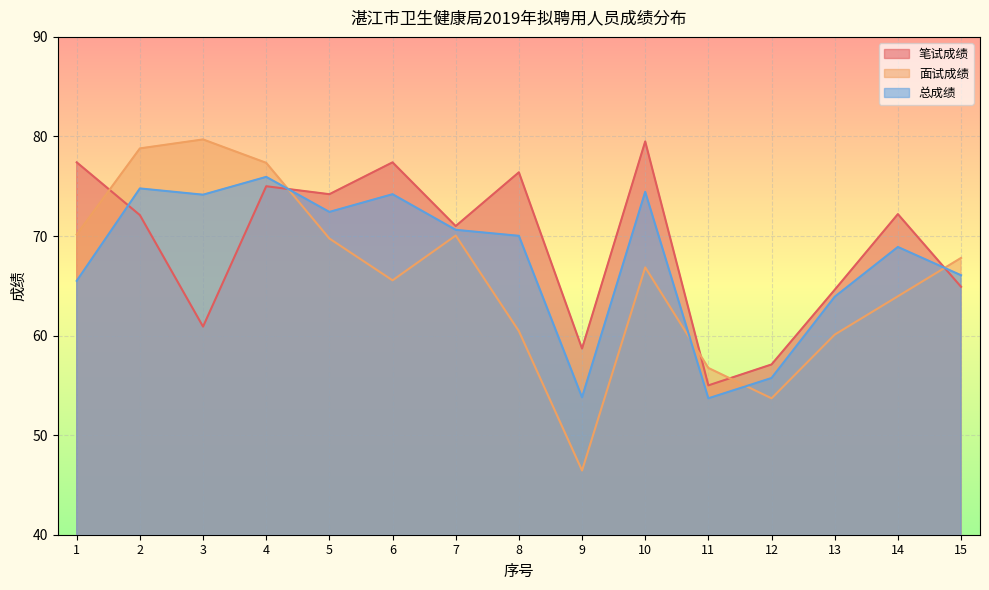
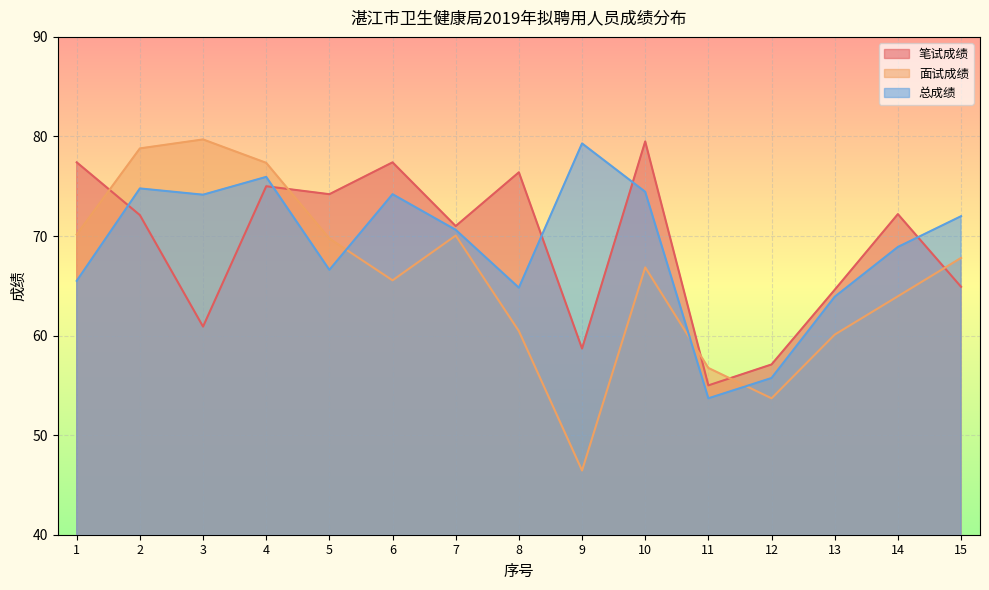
总成绩, 5: 72 -> 67
总成绩, 8: 70 -> 65
总成绩, 9: 54 -> 79
总成绩, 15: 66 -> 72
